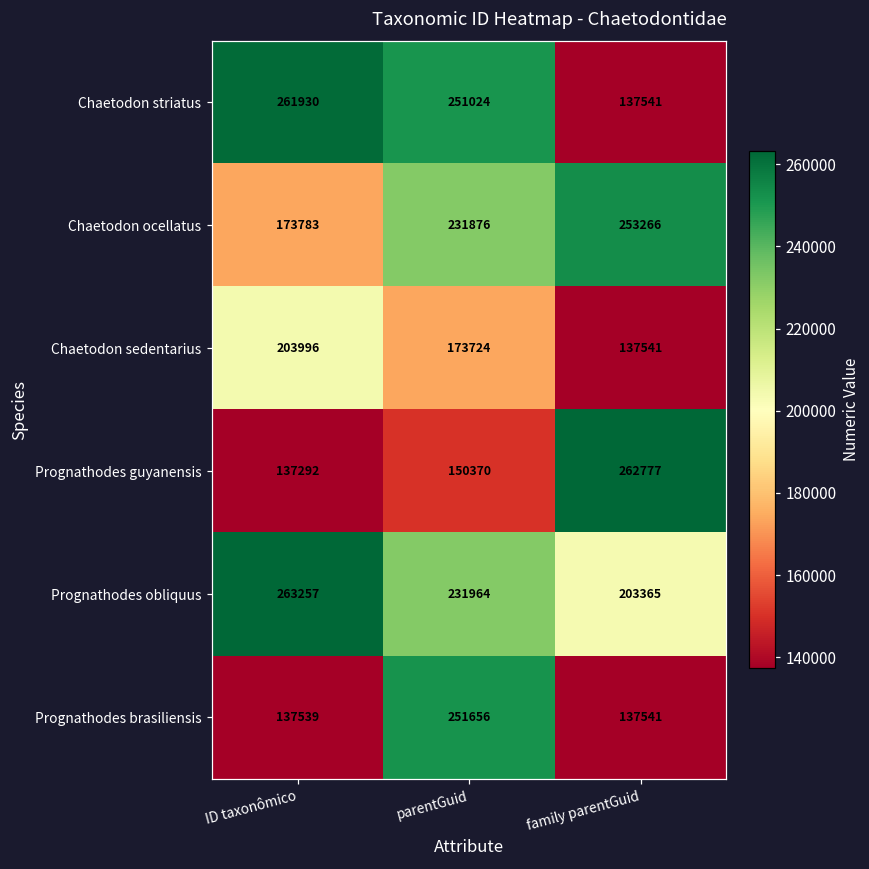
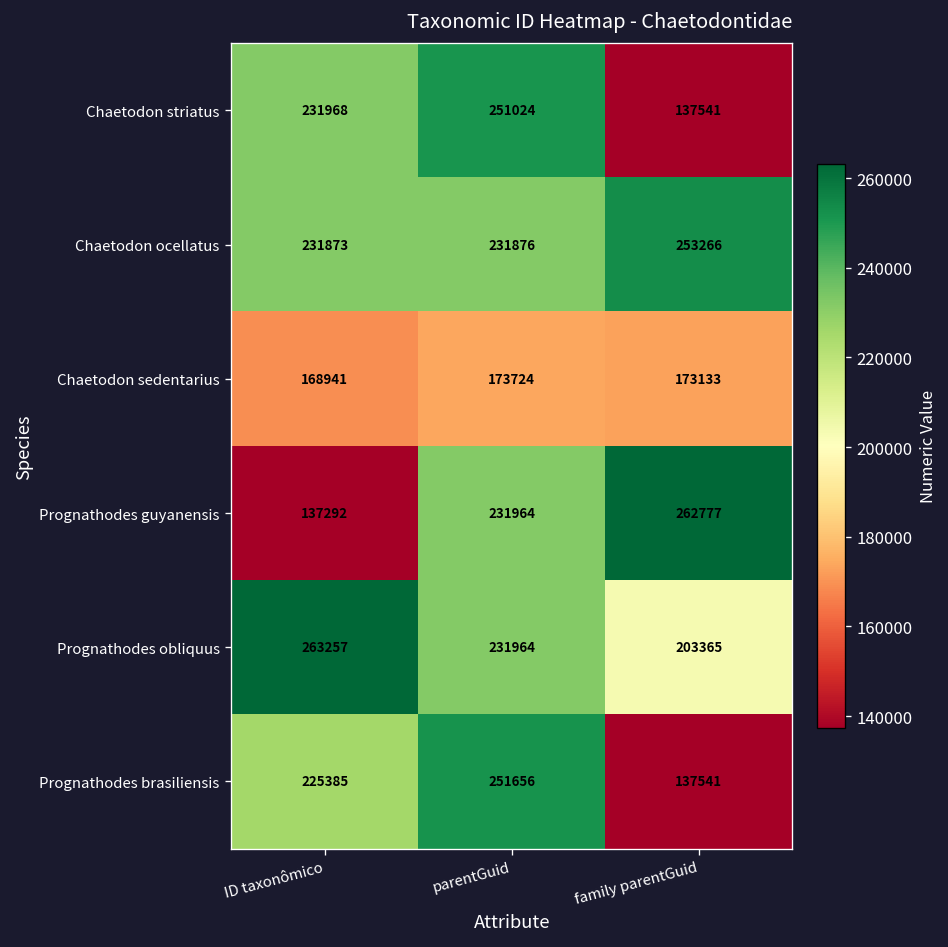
Chaetodon striatus, ID taxonômico: 261930 -> 231968
Chaetodon ocellatus, ID taxonômico: 173783 -> 231873
Chaetodon sedentarius, ID taxonômico: 203996 -> 168941
Chaetodon sedentarius, family parentGuid: 137541 -> 173133
Prognathodes guyanensis, parentGuid: 150370 -> 231964
Prognathodes brasiliensis, ID taxonômico: 137539 -> 225385
